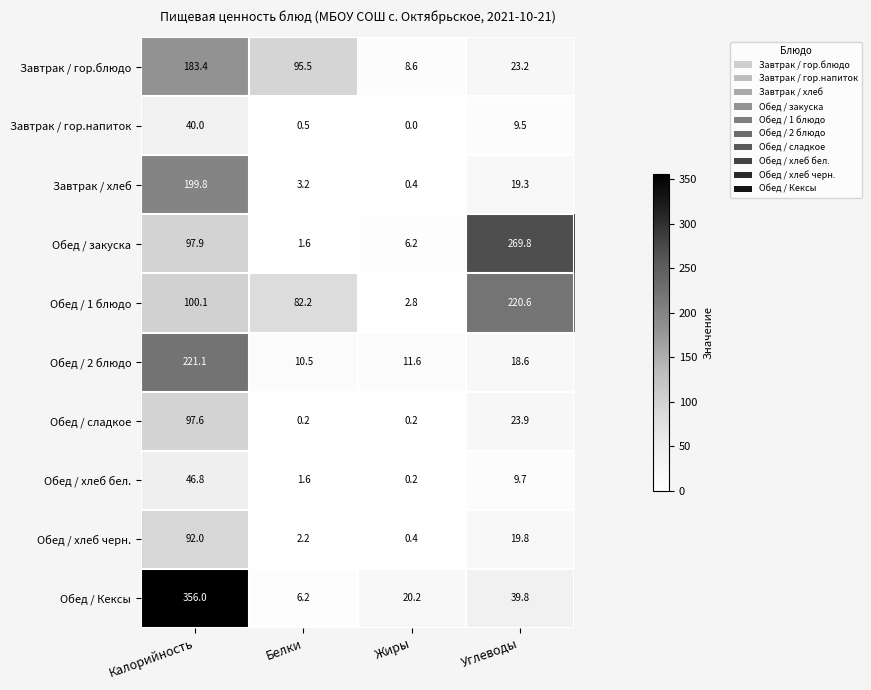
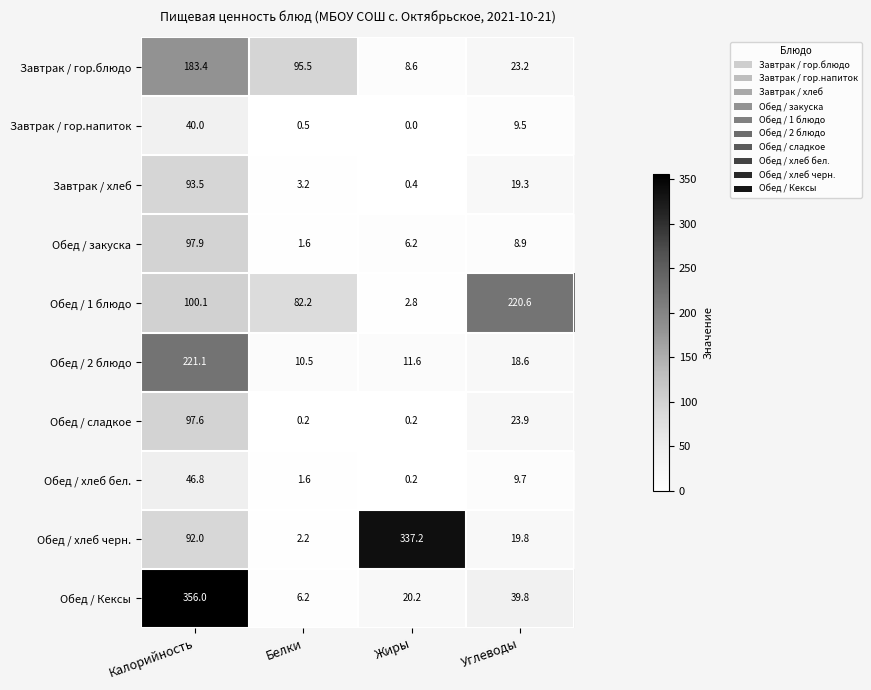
Завтрак / хлеб, Калорийность: 199.8 -> 93.5
Обед / закуска, Углеводы: 269.8 -> 8.9
Обед / хлеб черн., Жиры: 0.4 -> 337.2
